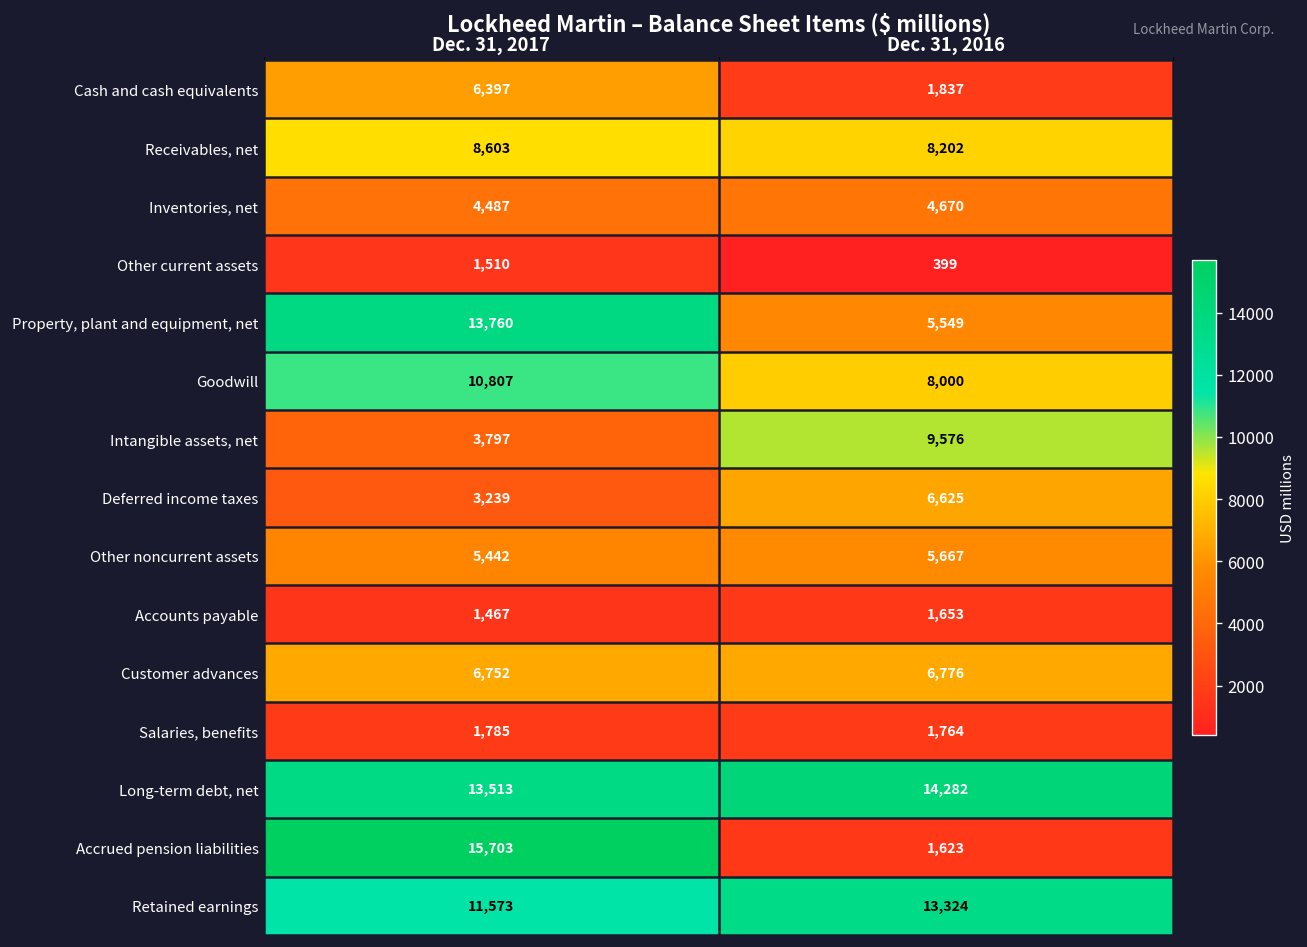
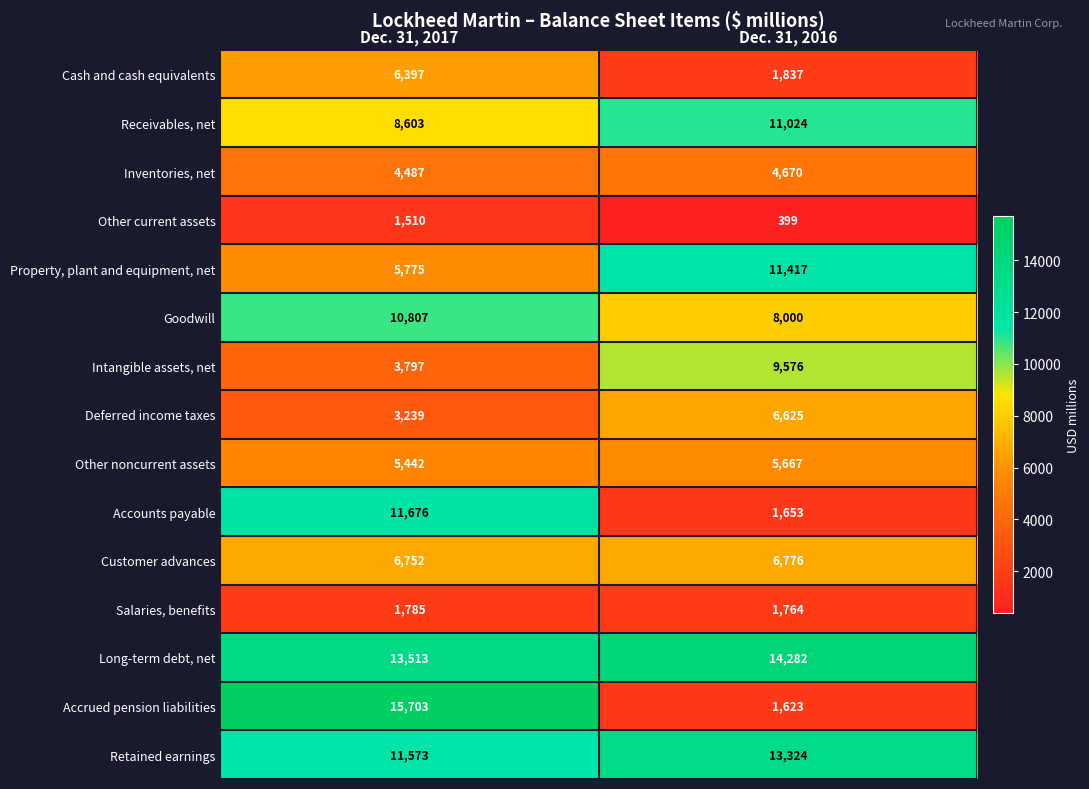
Receivables, net, Dec. 31, 2016: 8,202 -> 11,024
Property, plant and equipment, net, Dec. 31, 2017: 13,760 -> 5,775
Property, plant and equipment, net, Dec. 31, 2016: 5,549 -> 11,417
Accounts payable, Dec. 31, 2017: 1,467 -> 11,676
